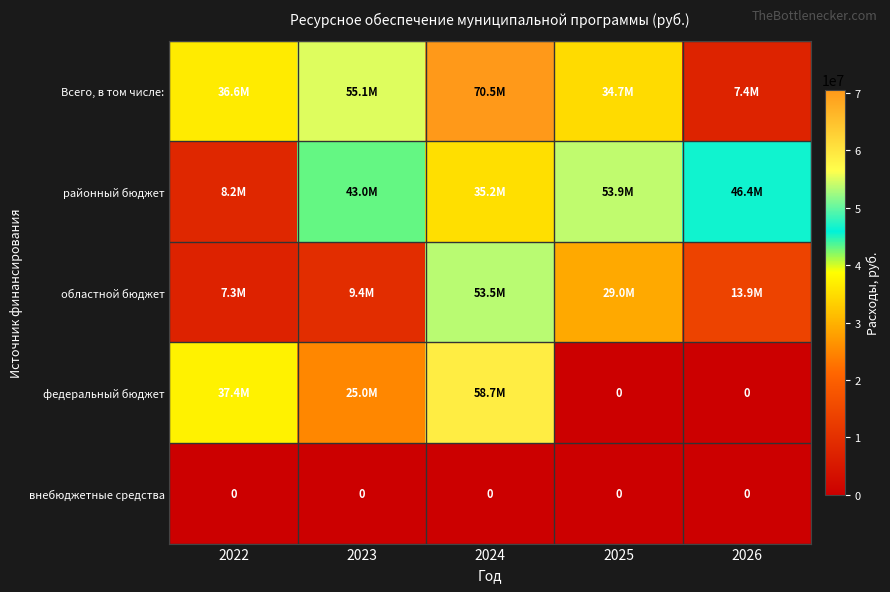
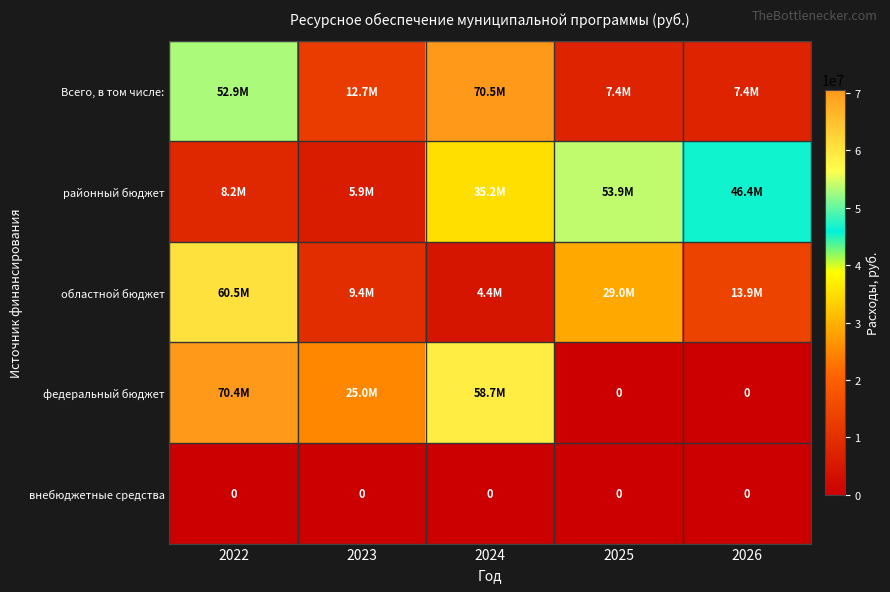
Всего, в том числе:, 2022: 36.6М -> 52.9М
Всего, в том числе:, 2023: 55.1М -> 12.7М
Всего, в том числе:, 2025: 34.7М -> 7.4М
районный бюджет, 2023: 43.0М -> 5.9М
областной бюджет, 2022: 7.3М -> 60.5М
областной бюджет, 2024: 53.5М -> 4.4М
федеральный бюджет, 2022: 37.4М -> 70.4М
